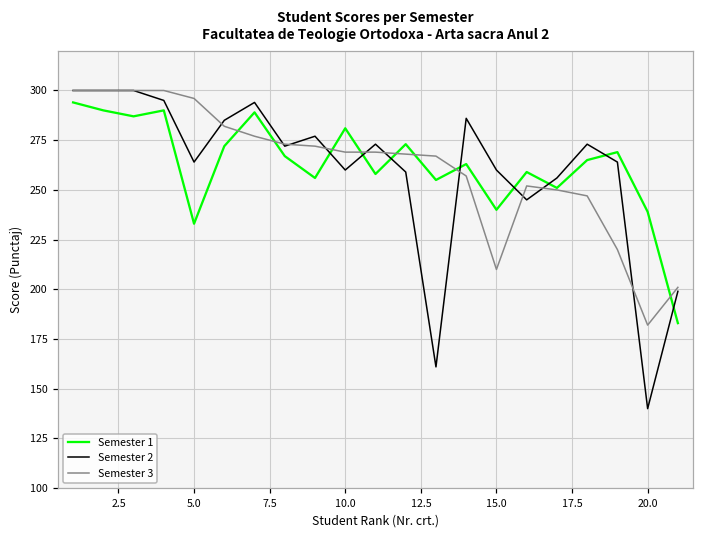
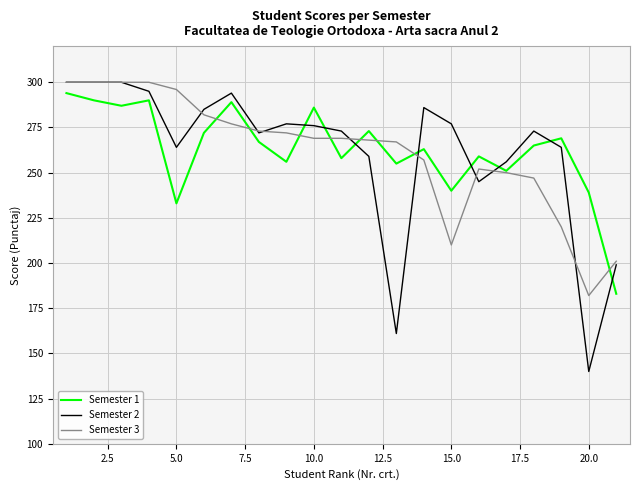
Semester 1, 10.0: 281 -> 286
Semester 2, 10.0: 260 -> 276
Semester 2, 15.0: 260 -> 277
